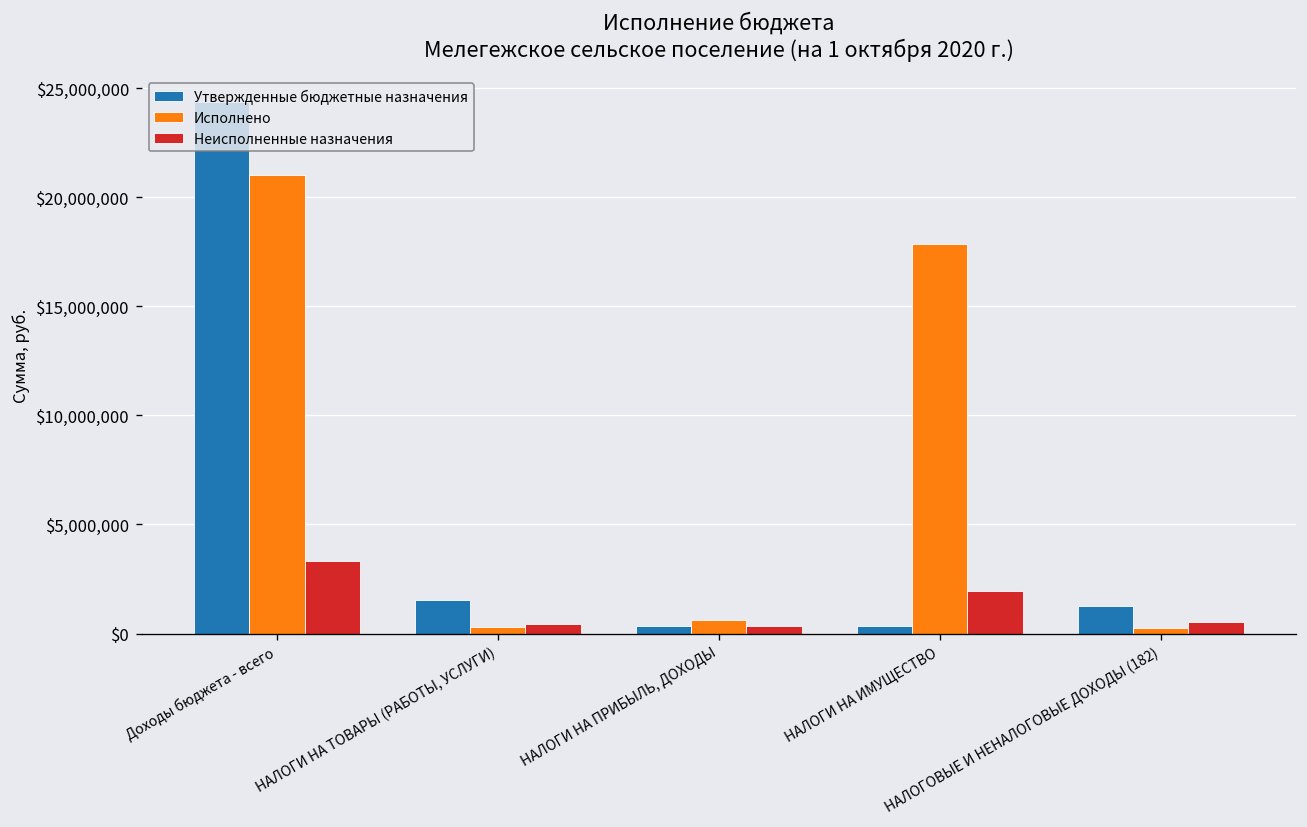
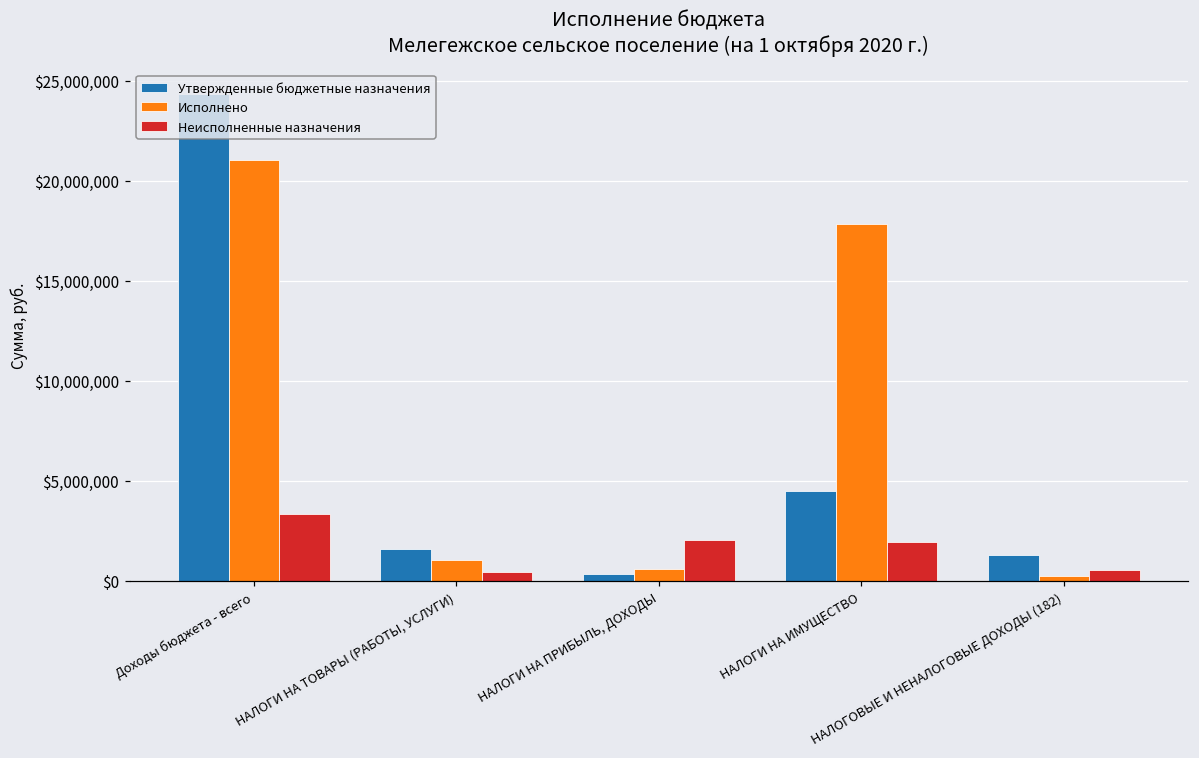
Исполнено, НАЛОГИ НА ТОВАРЫ (РАБОТЫ, УСЛУГИ): $300,000 -> $1,000,000
Неисполненные назначения, НАЛОГИ НА ПРИБЫЛЬ, ДОХОДЫ: $300,000 -> $2,100,000
Утвержденные бюджетные назначения, НАЛОГИ НА ИМУЩЕСТВО: $300,000 -> $4,500,000
